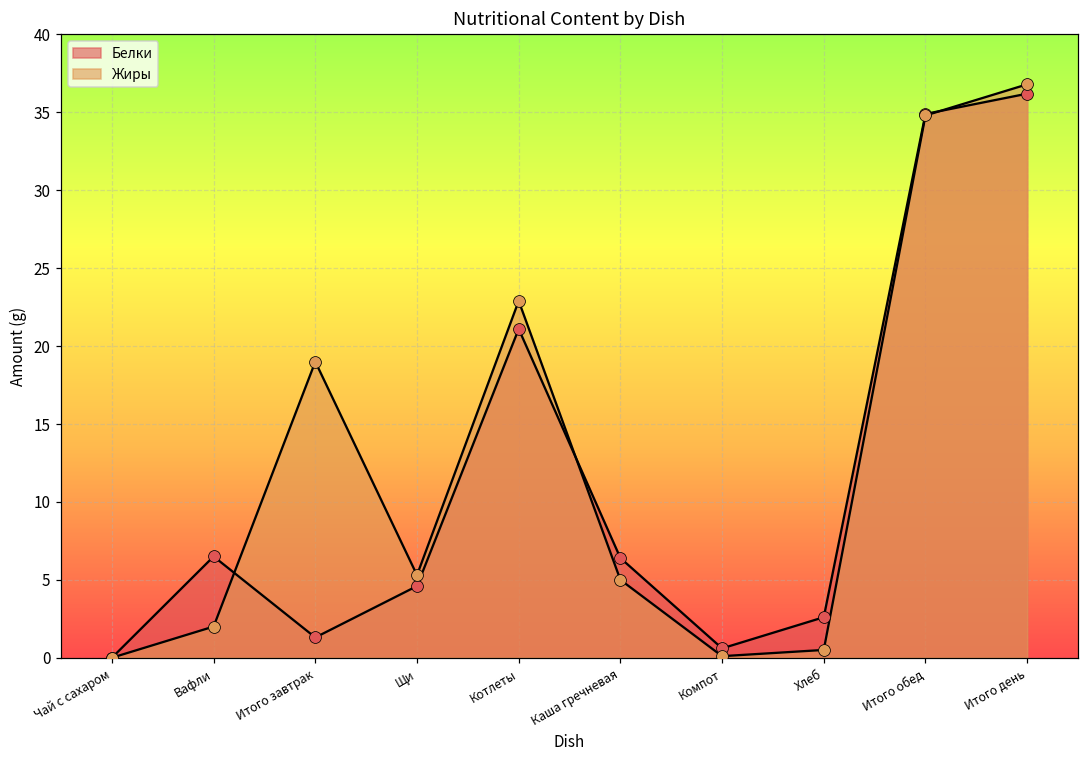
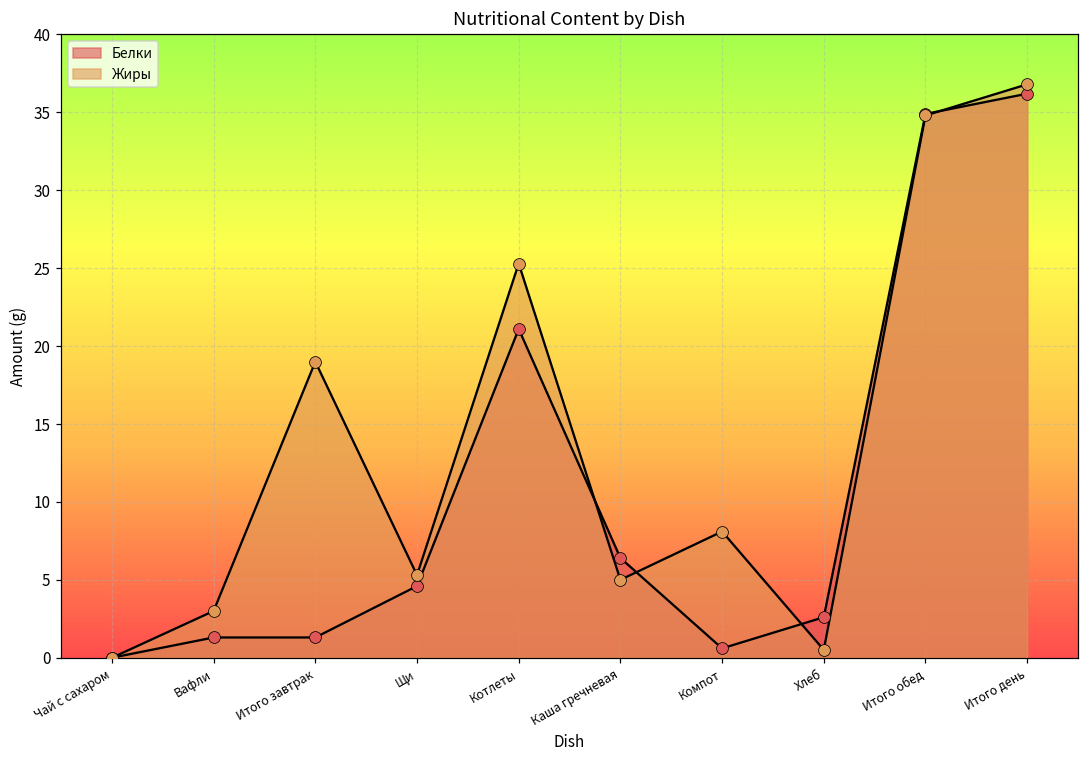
Белки, Вафли: 6.5 -> 1.3
Жиры, Вафли: 2 -> 3
Жиры, Котлеты: 22.9 -> 25.3
Жиры, Компот: 0.1 -> 8.1
